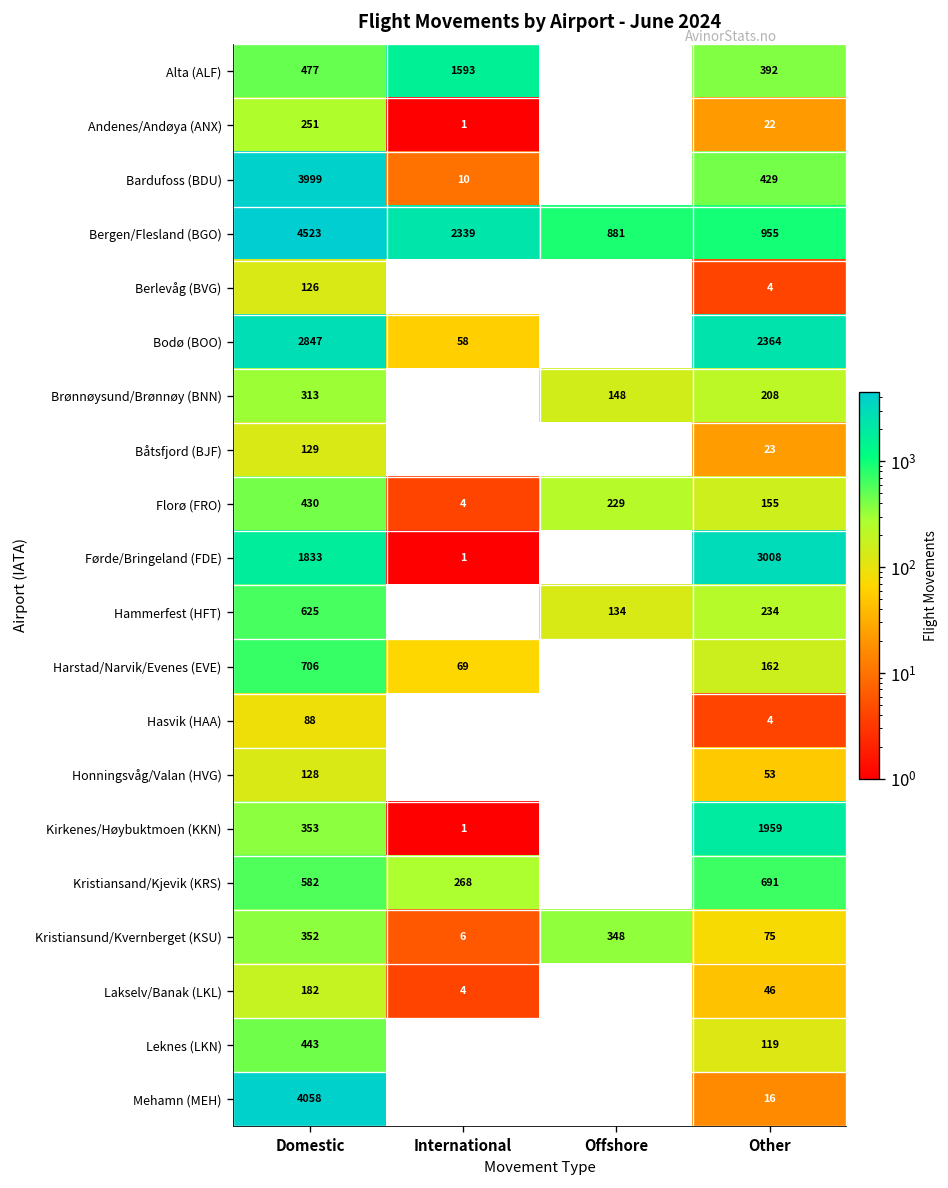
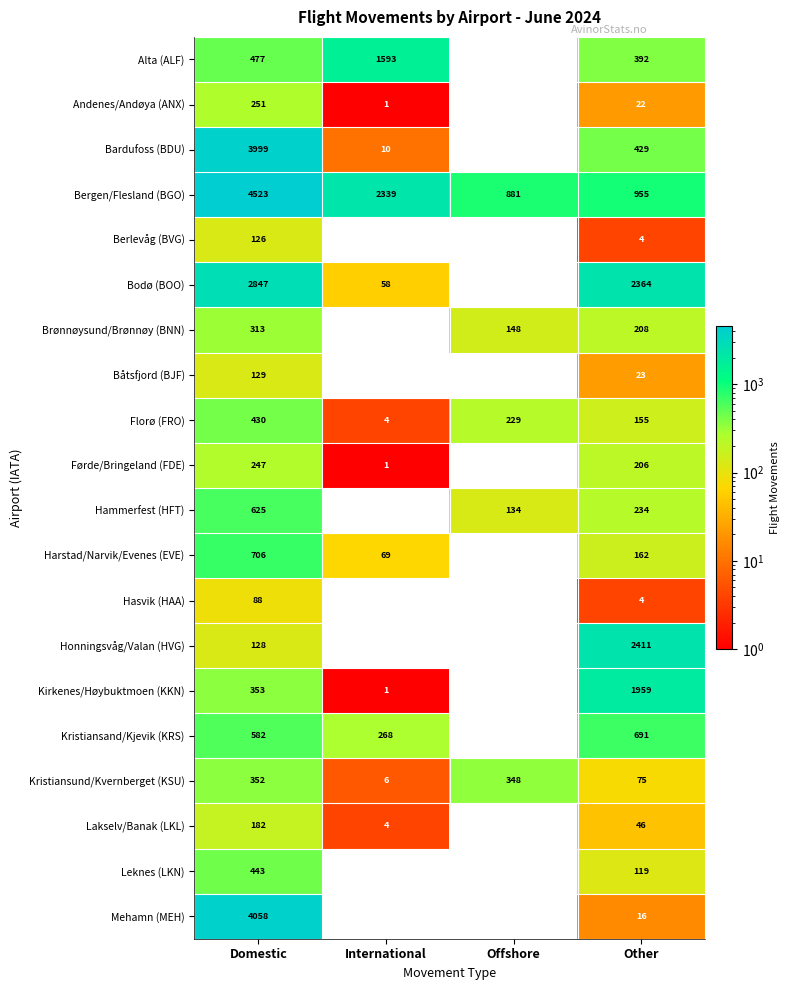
Førde/Bringeland (FDE), Domestic: 1833 -> 247
Førde/Bringeland (FDE), Other: 3008 -> 206
Honningsvåg/Valan (HVG), Other: 53 -> 2411
